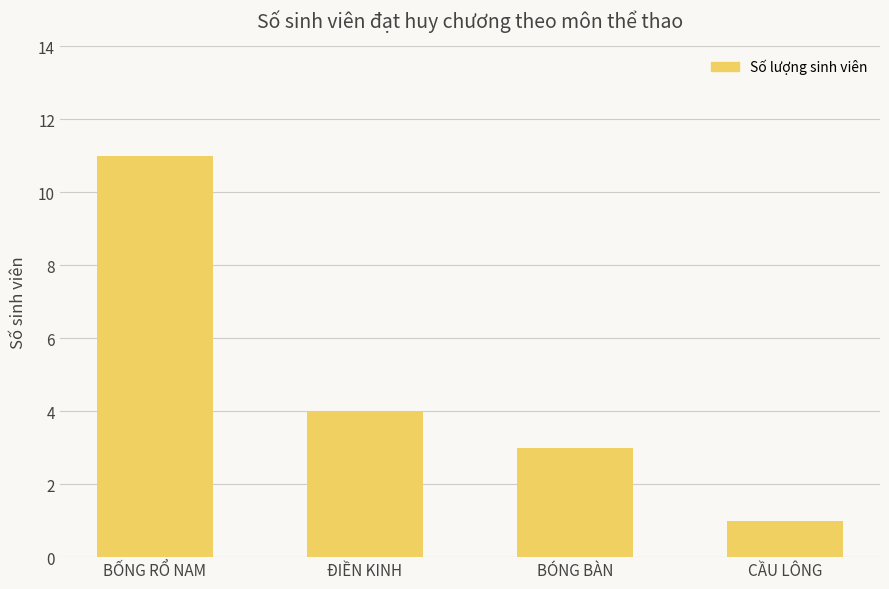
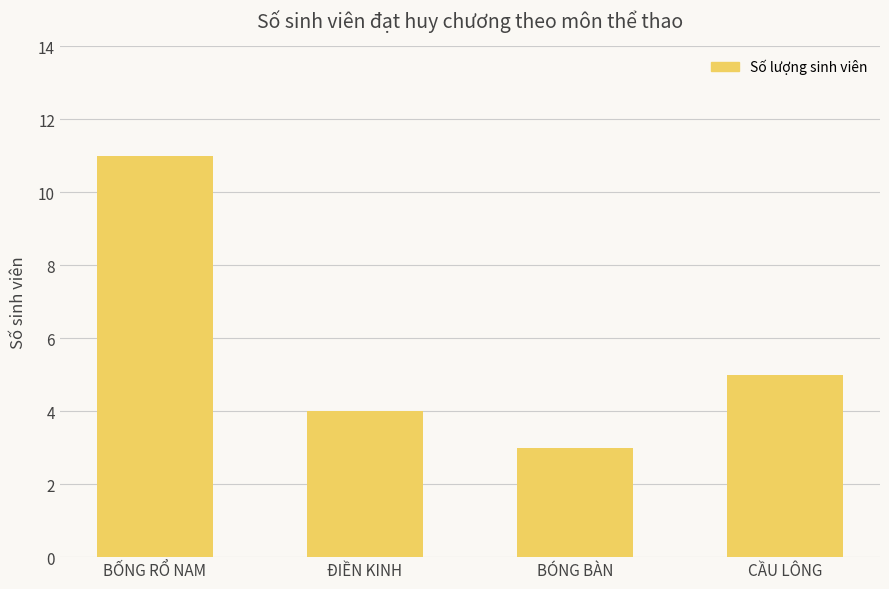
CẦU LÔNG: 1 -> 5
